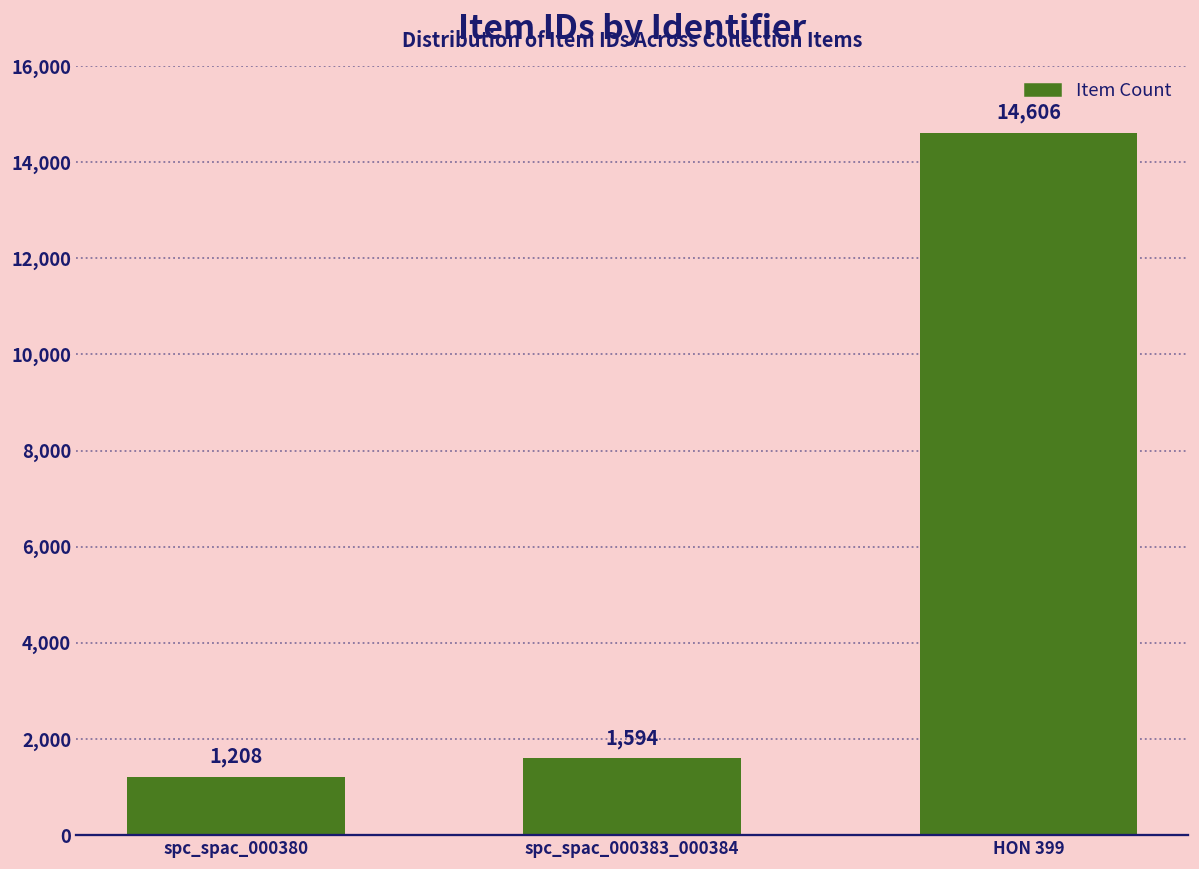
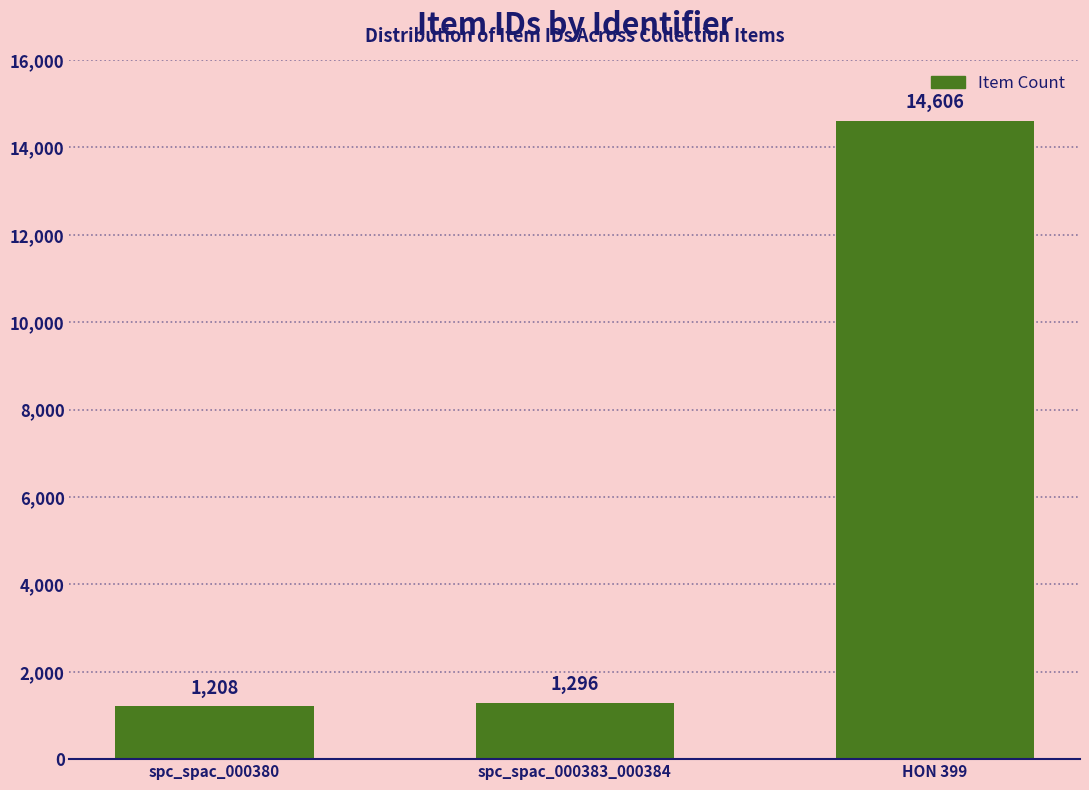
spc_spac_000383_000384: 1,594 -> 1,296
